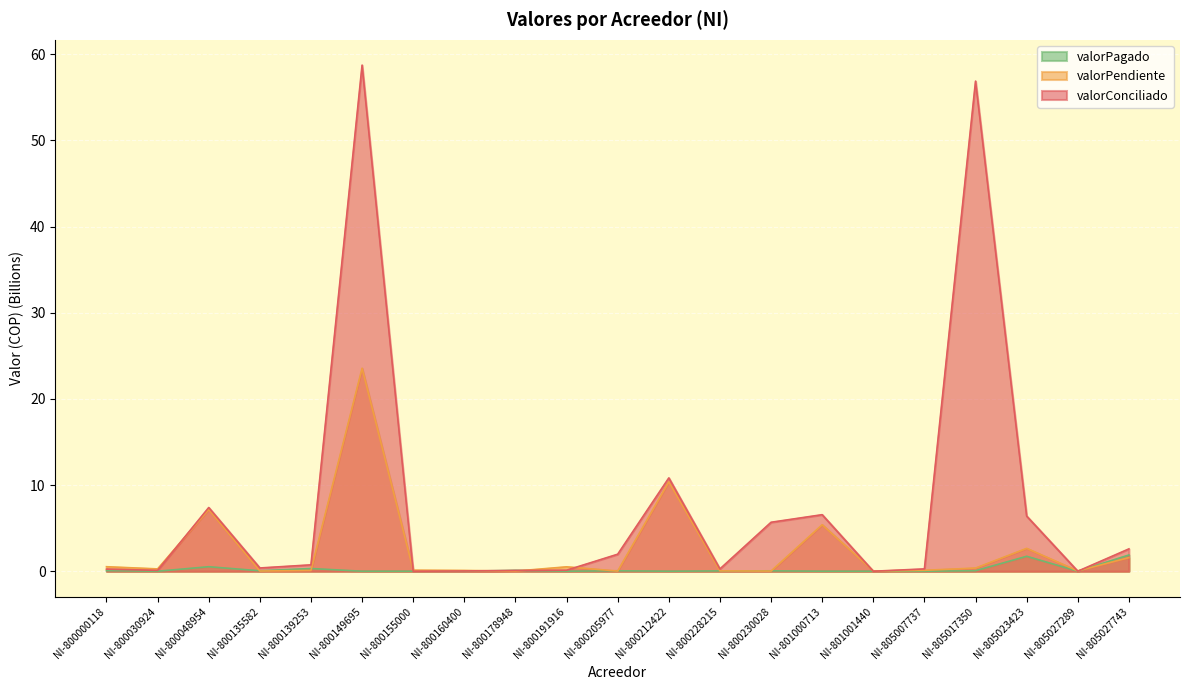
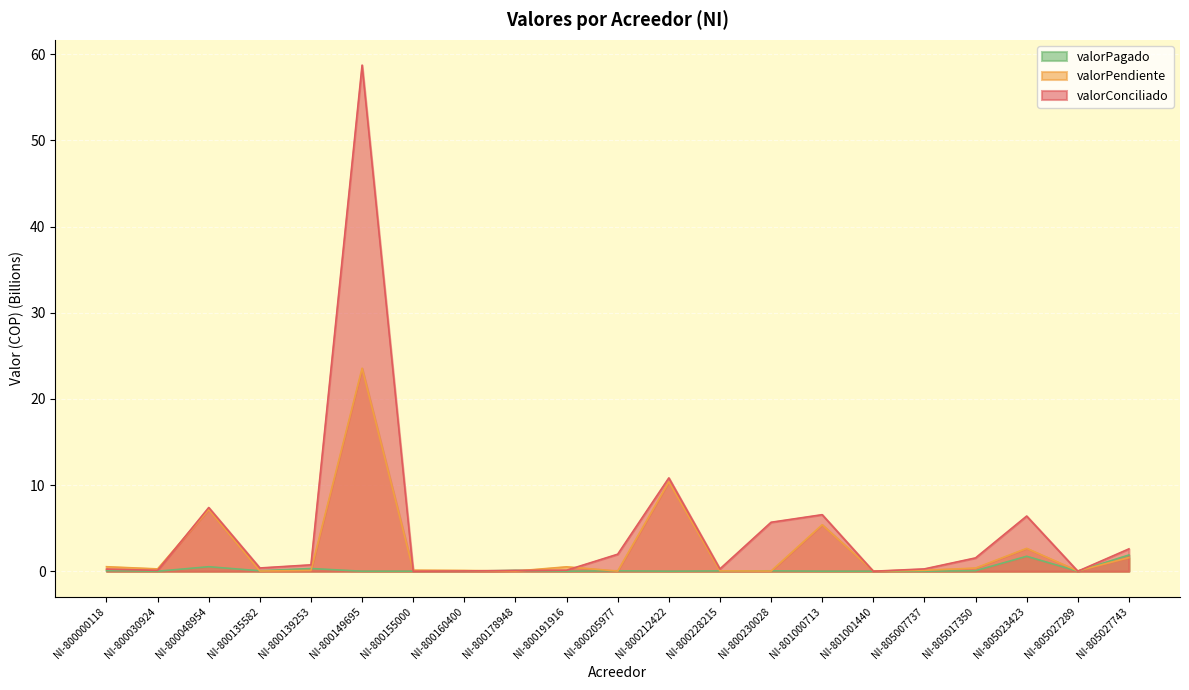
valorConciliado, NI-805017350: 57 -> 2
